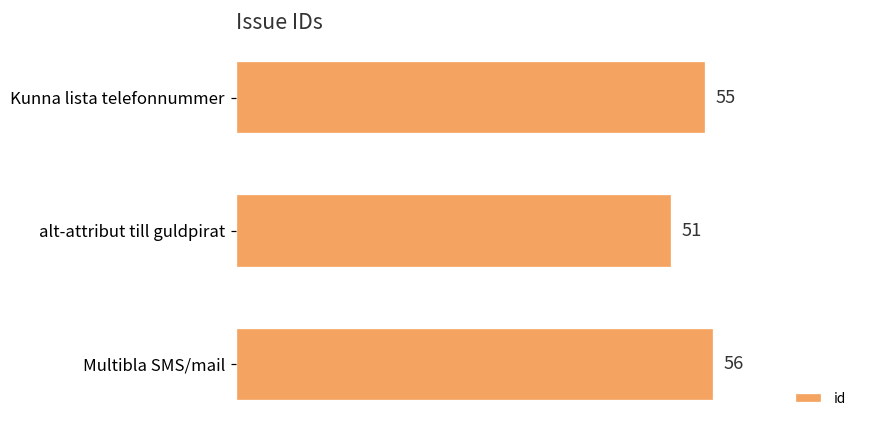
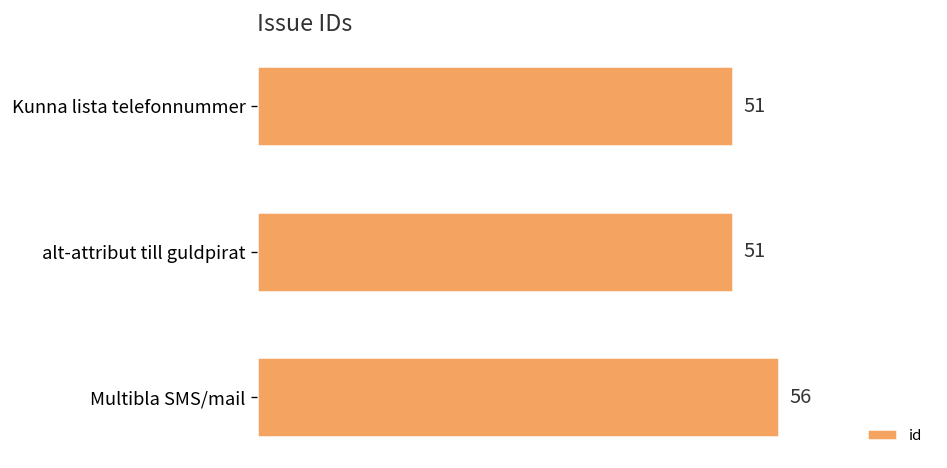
Kunna lista telefonnummer: 55 -> 51
